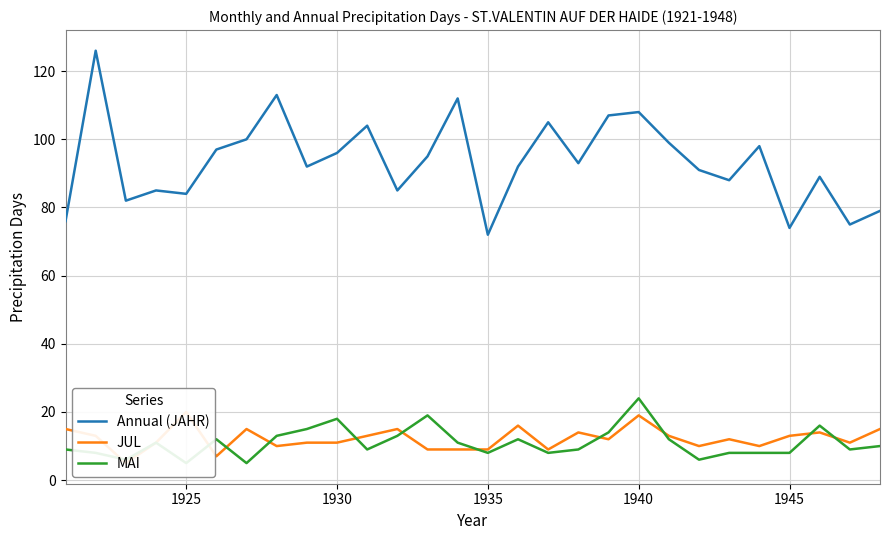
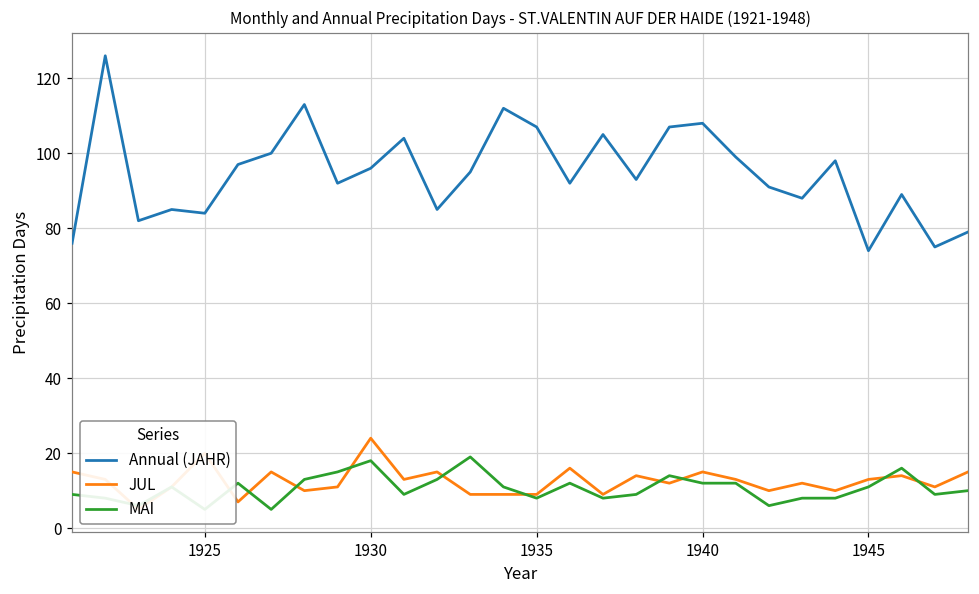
JUL, 1930: 11 -> 24
Annual (JAHR), 1935: 72 -> 107
JUL, 1940: 19 -> 15
MAI, 1940: 24 -> 12
MAI, 1945: 8 -> 11
